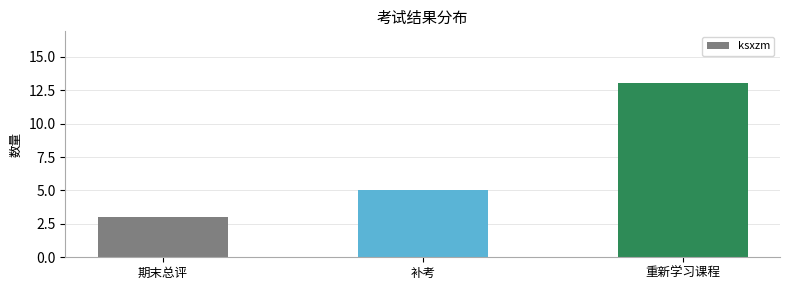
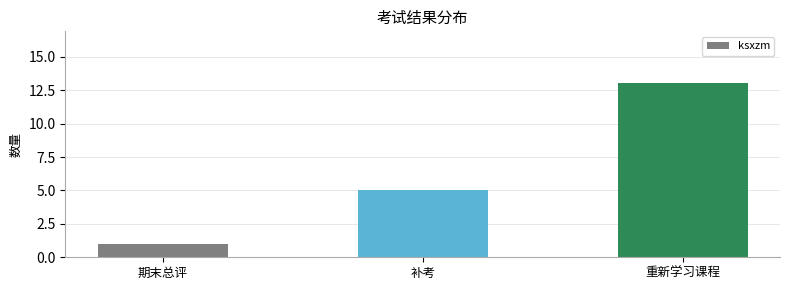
期末总评: 3 -> 1
